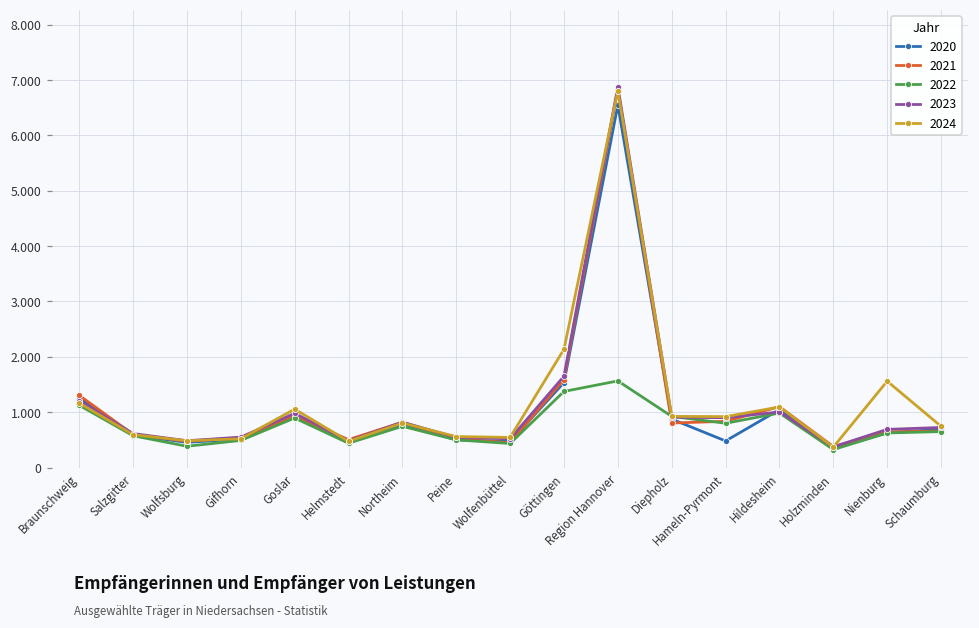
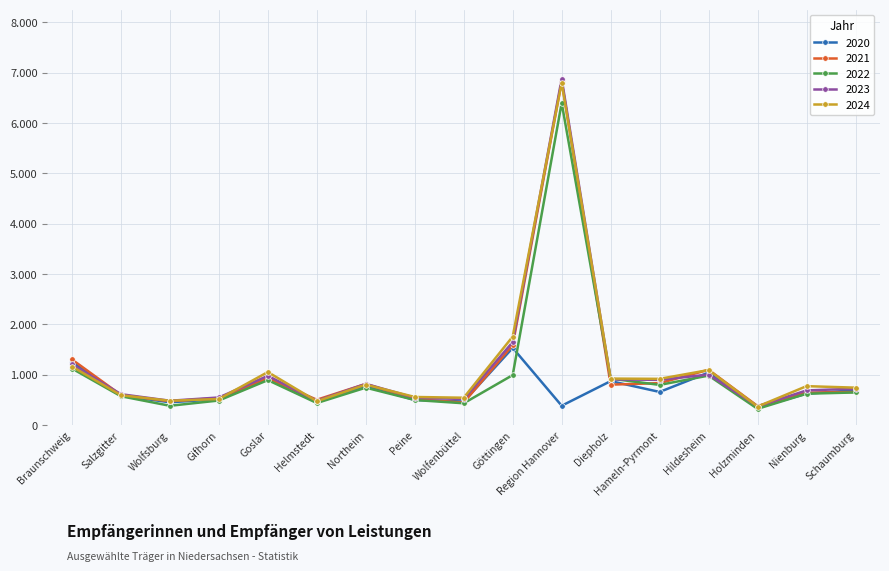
2022, Göttingen: 1.4 -> 1.0
2024, Göttingen: 2.1 -> 1.8
2020, Region Hannover: 6.5 -> 0.4
2022, Region Hannover: 1.6 -> 6.4
2020, Hameln-Pyrmont: 0.5 -> 0.7
2024, Nienburg: 1.6 -> 0.8
